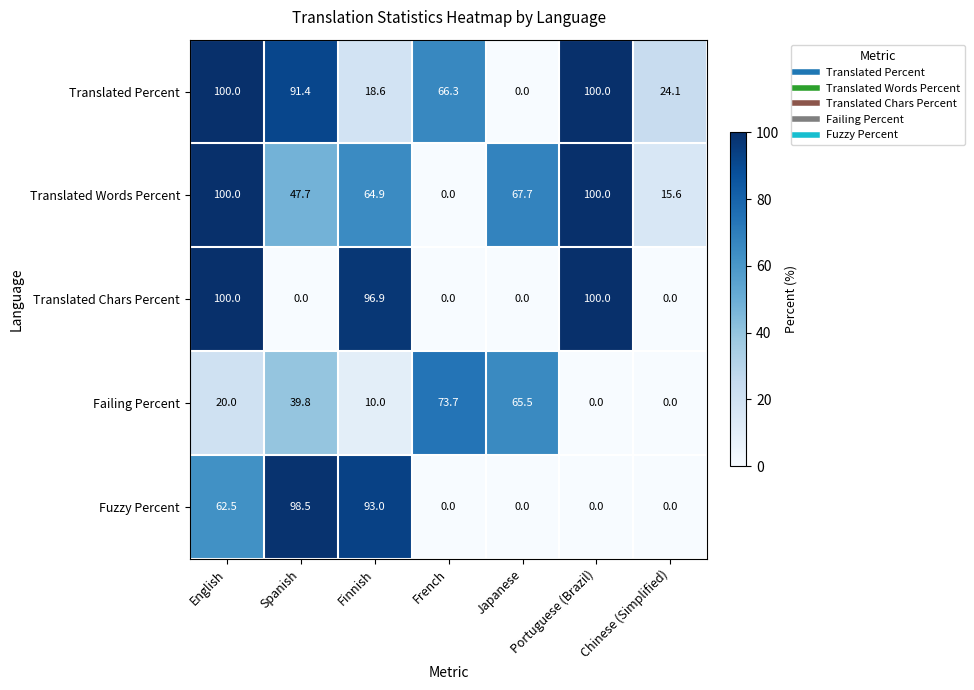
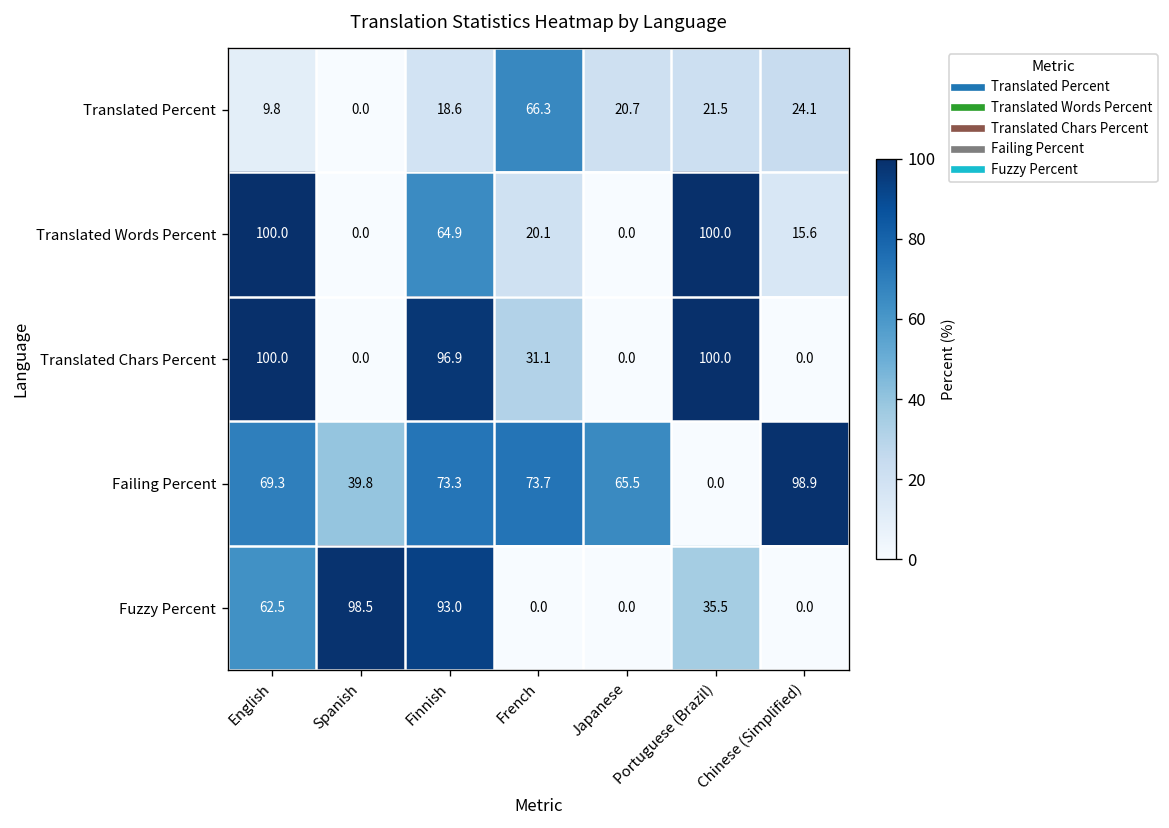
Translated Percent, English: 100.0 -> 9.8
Translated Percent, Spanish: 91.4 -> 0.0
Translated Percent, Japanese: 0.0 -> 20.7
Translated Percent, Portuguese (Brazil): 100.0 -> 21.5
Translated Words Percent, Spanish: 47.7 -> 0.0
Translated Words Percent, French: 0.0 -> 20.1
Translated Words Percent, Japanese: 67.7 -> 0.0
Translated Chars Percent, French: 0.0 -> 31.1
Failing Percent, English: 20.0 -> 69.3
Failing Percent, Finnish: 10.0 -> 73.3
Failing Percent, Chinese (Simplified): 0.0 -> 98.9
Fuzzy Percent, Portuguese (Brazil): 0.0 -> 35.5
